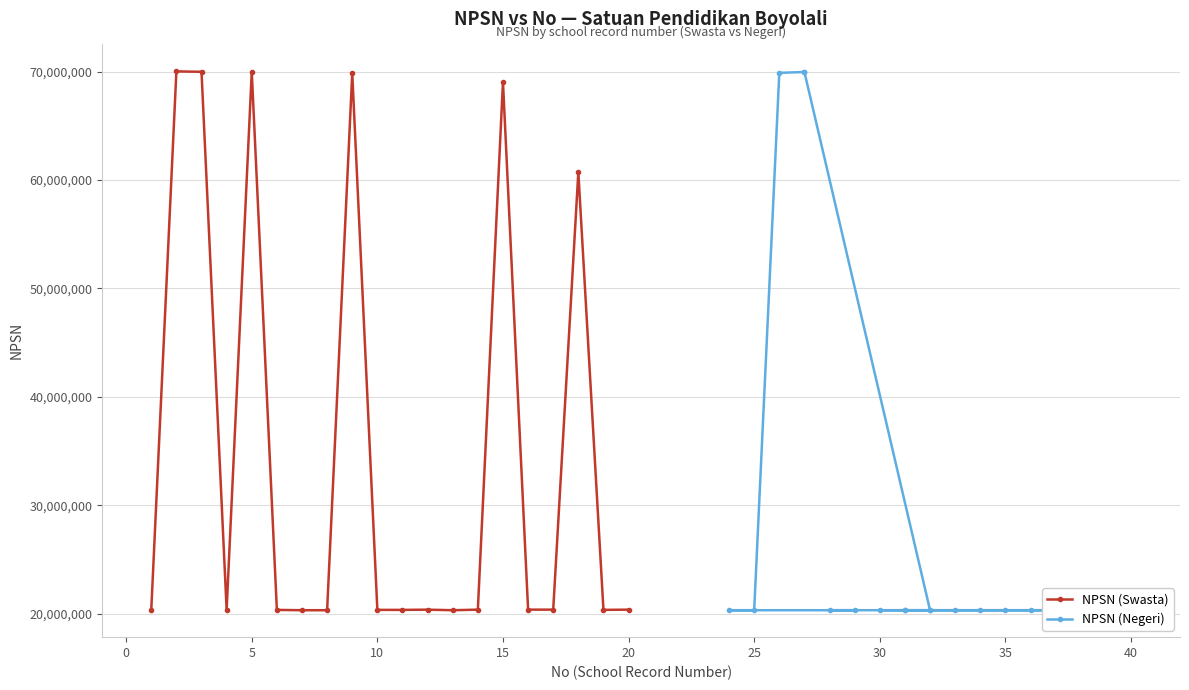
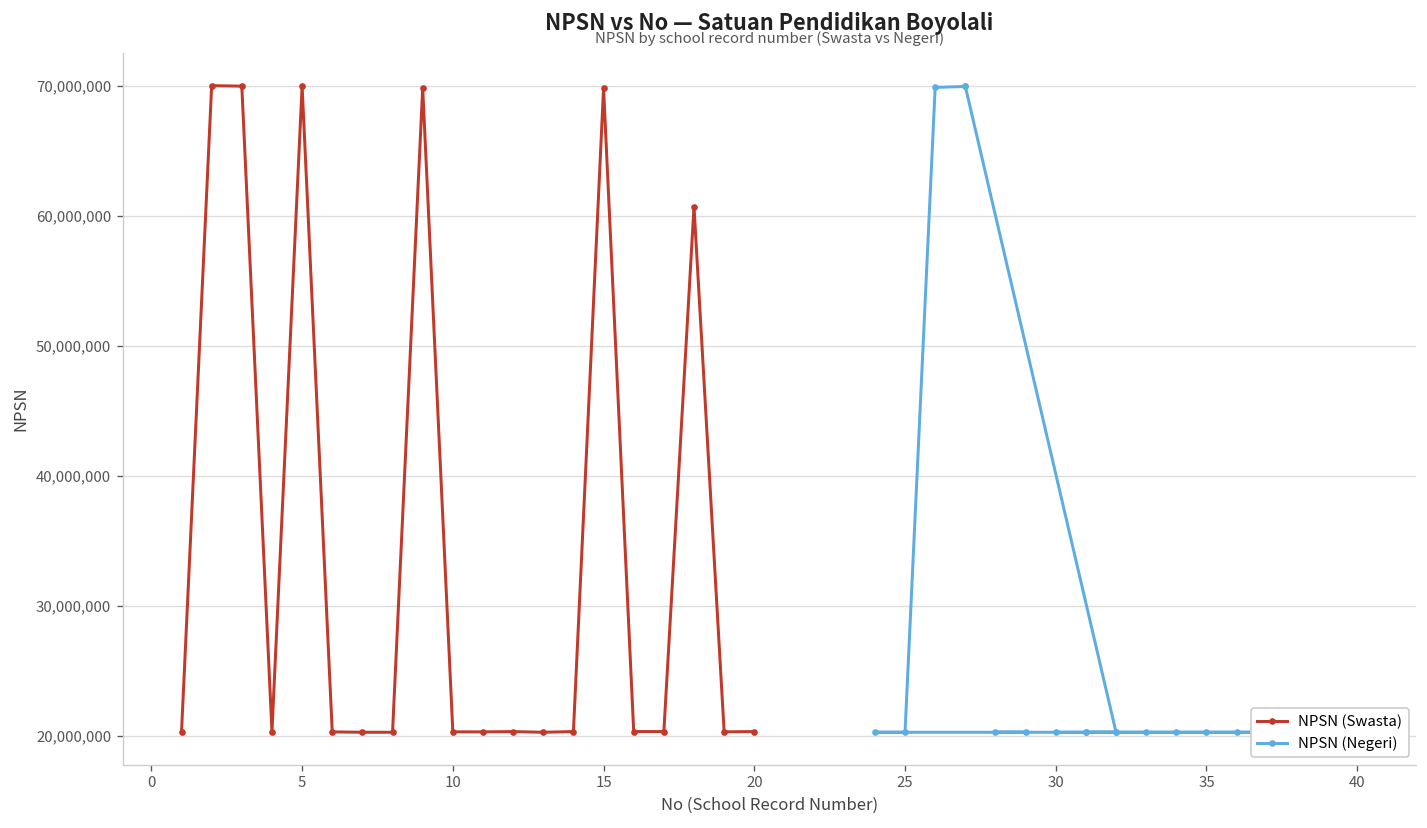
NPSN (Swasta), 15: 69,000,000 -> 69,800,000
